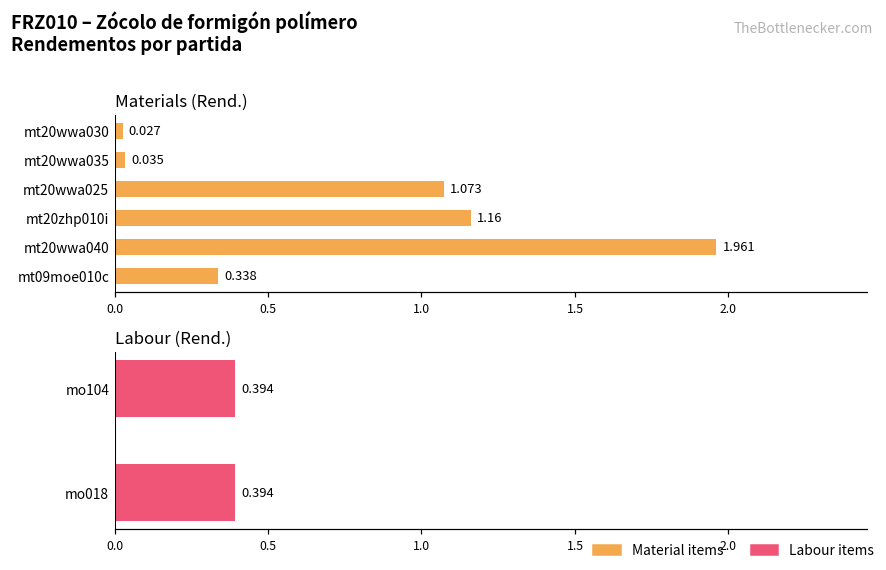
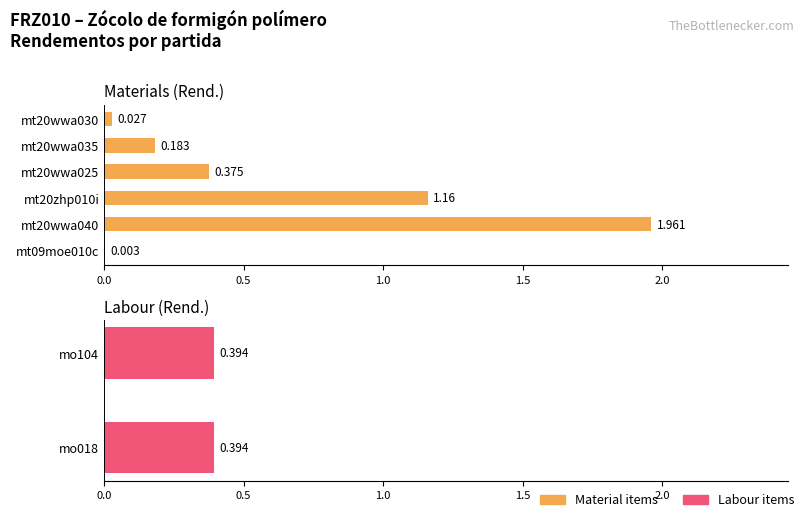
Materials (Rend.), mt20wwa035: 0.035 -> 0.183
Materials (Rend.), mt20wwa025: 1.073 -> 0.375
Materials (Rend.), mt09moe010c: 0.338 -> 0.003
